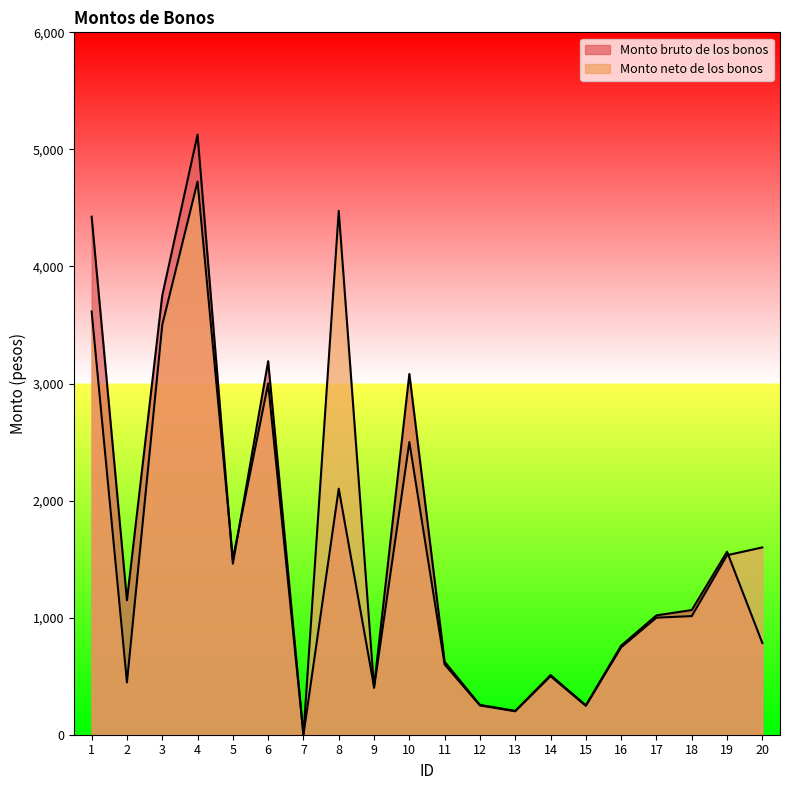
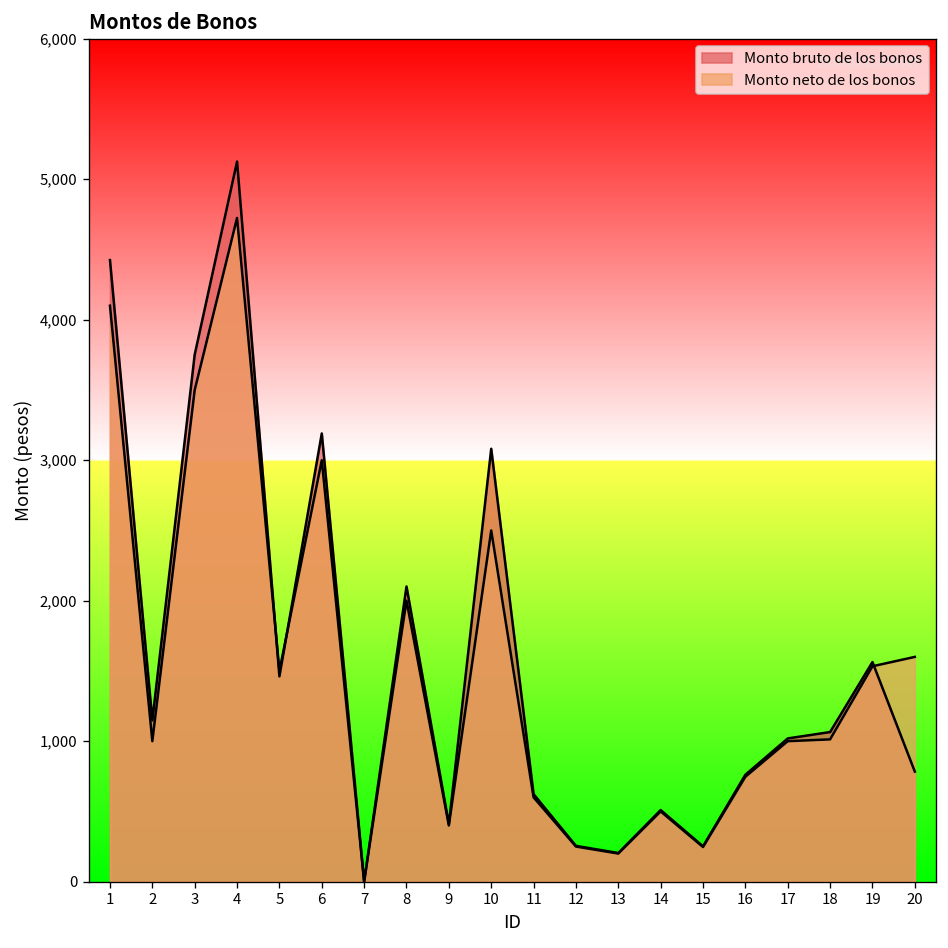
Monto neto de los bonos, 1: 3,620 -> 4,100
Monto neto de los bonos, 2: 450 -> 1,000
Monto neto de los bonos, 8: 4,480 -> 2,000
